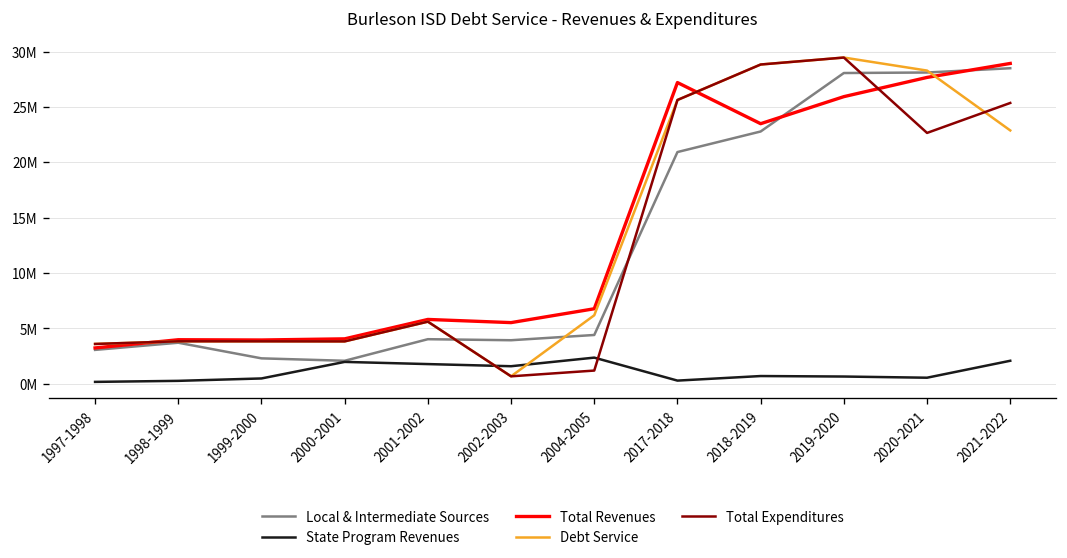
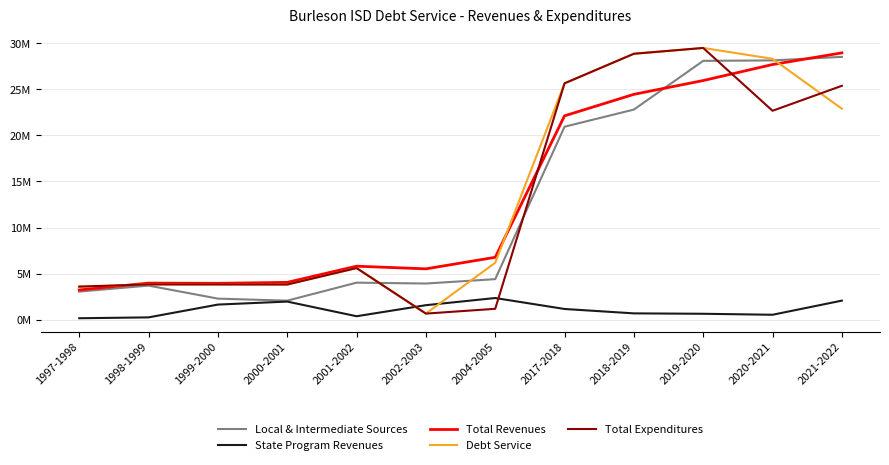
State Program Revenues, 1999-2000: 0 -> 2000000
State Program Revenues, 2001-2002: 2000000 -> 0
State Program Revenues, 2017-2018: 0 -> 1000000
Total Revenues, 2017-2018: 27000000 -> 22000000
Total Revenues, 2018-2019: 23000000 -> 24000000
